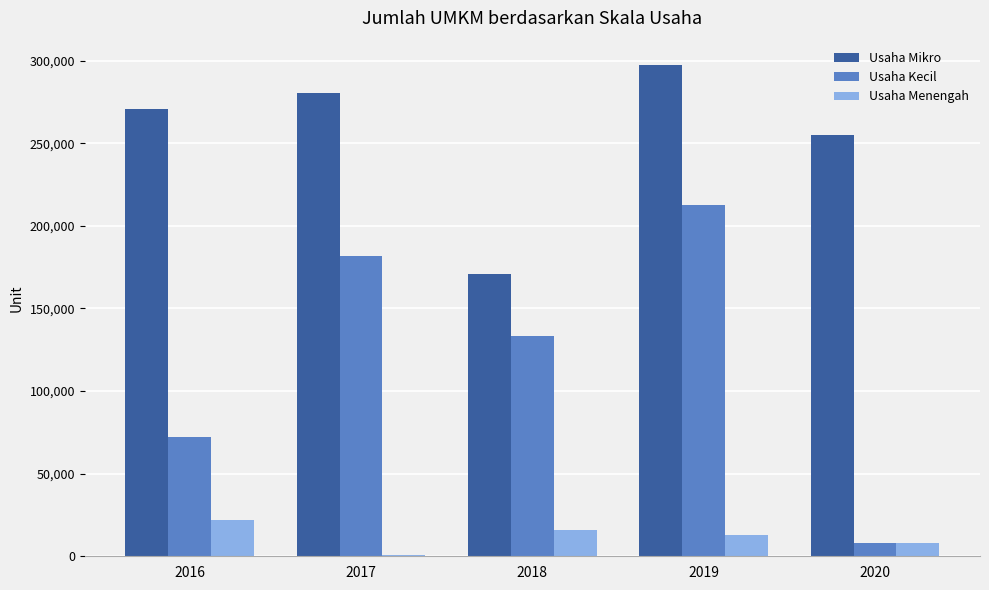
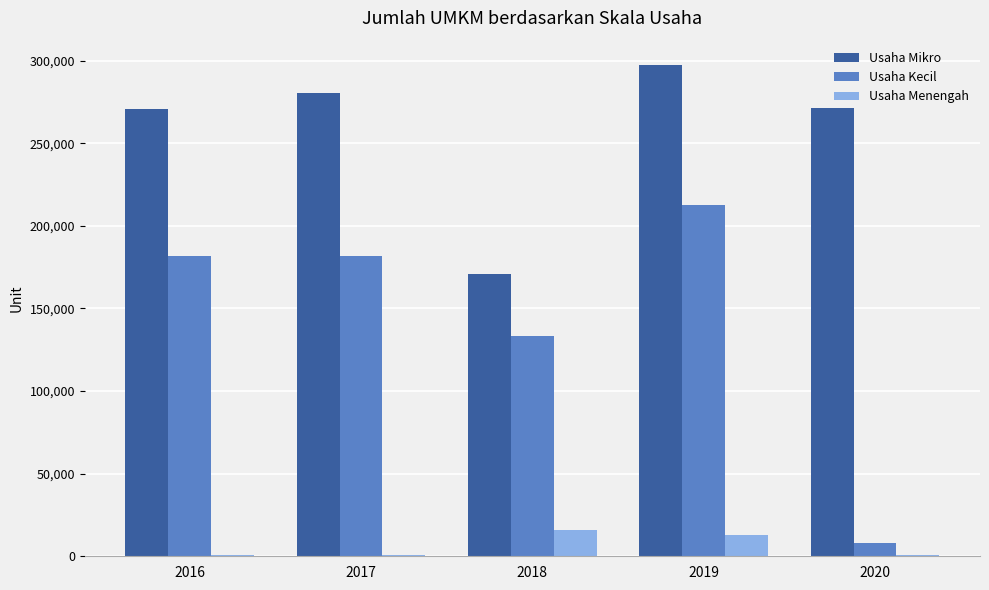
Usaha Kecil, 2016: 72,000 -> 182,000
Usaha Menengah, 2016: 22,000 -> 1,000
Usaha Mikro, 2020: 255,000 -> 271,000
Usaha Menengah, 2020: 8,000 -> 1,000
